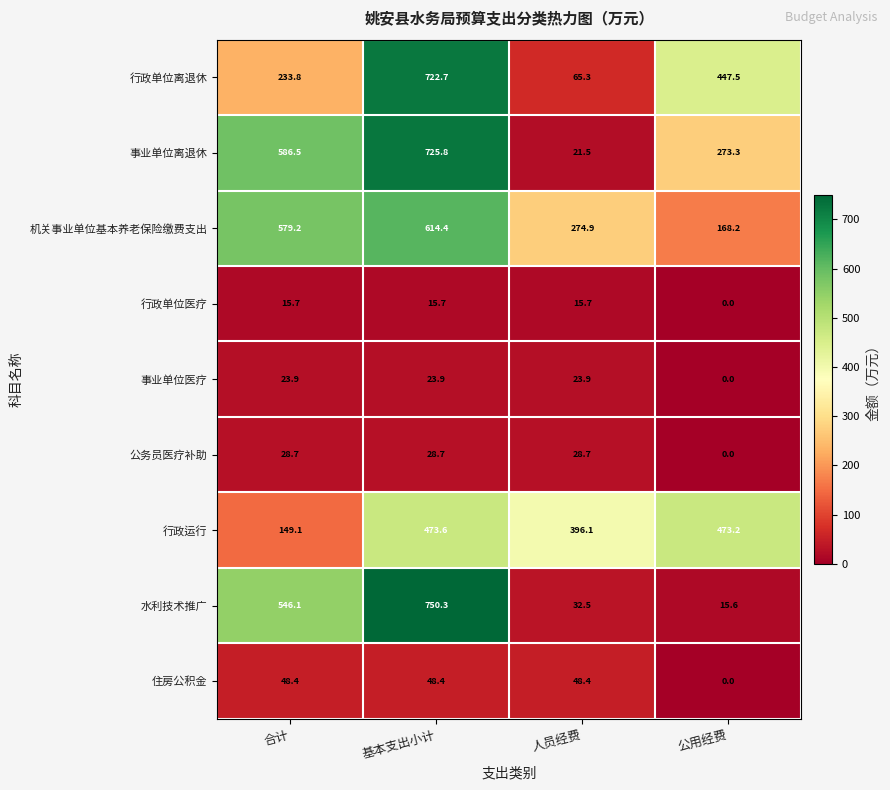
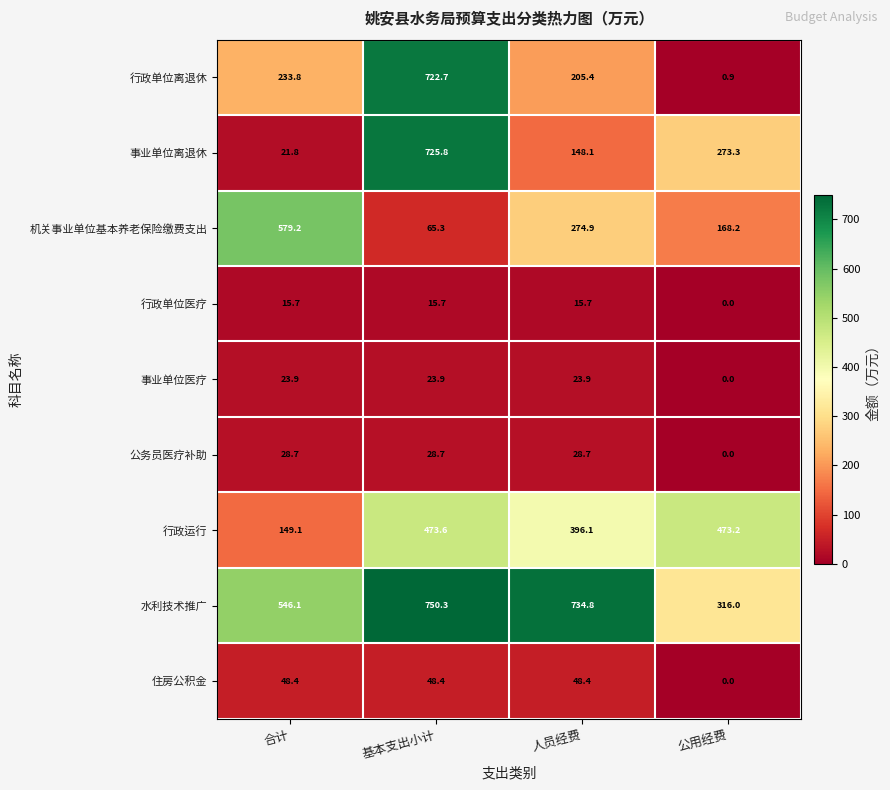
行政单位离退休, 人员经费: 65.3 -> 205.4
行政单位离退休, 公用经费: 447.5 -> 0.9
事业单位离退休, 合计: 586.5 -> 21.8
事业单位离退休, 人员经费: 21.5 -> 148.1
机关事业单位基本养老保险缴费支出, 基本支出小计: 614.4 -> 65.3
水利技术推广, 人员经费: 32.5 -> 734.8
水利技术推广, 公用经费: 15.6 -> 316.0
